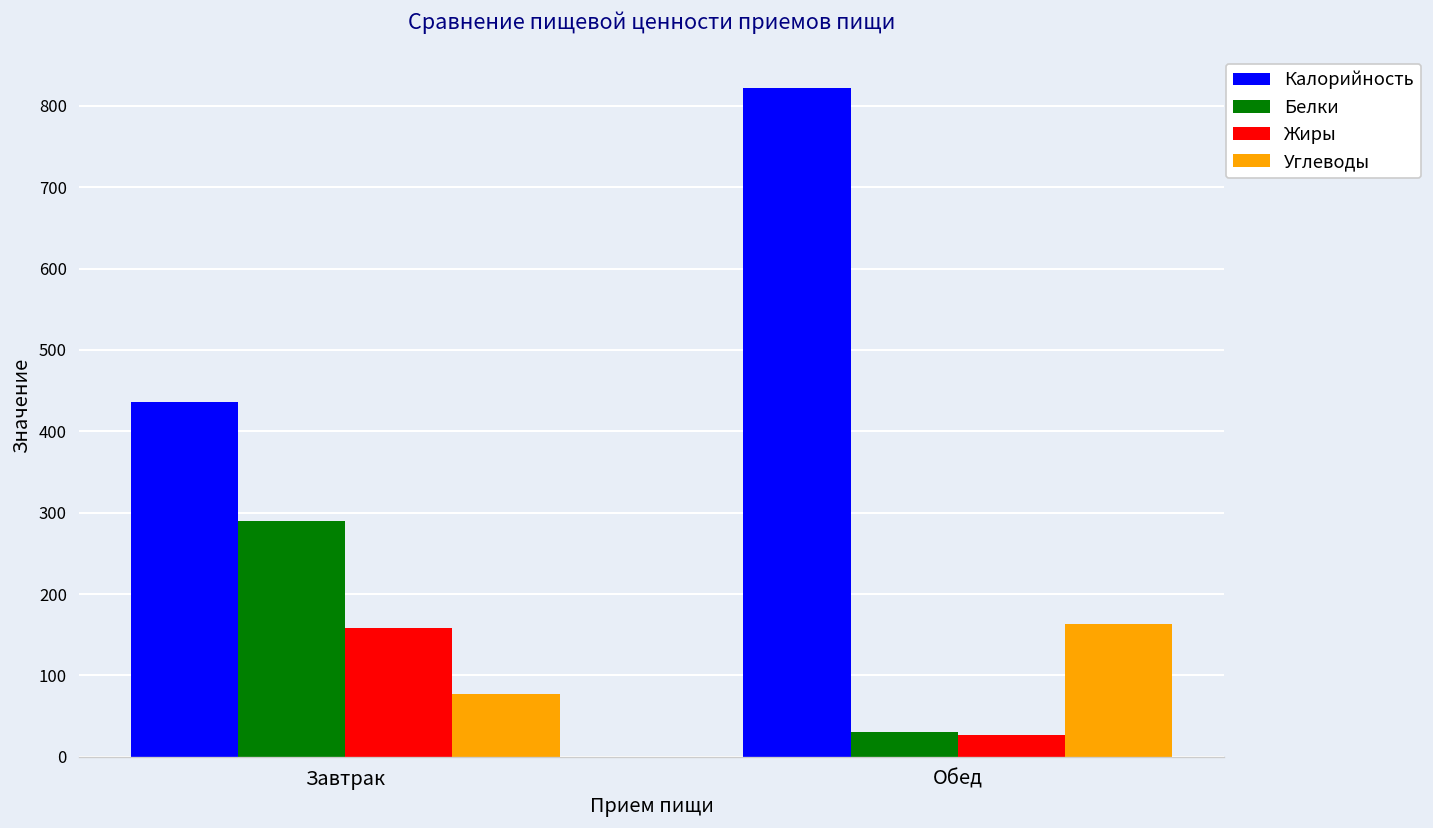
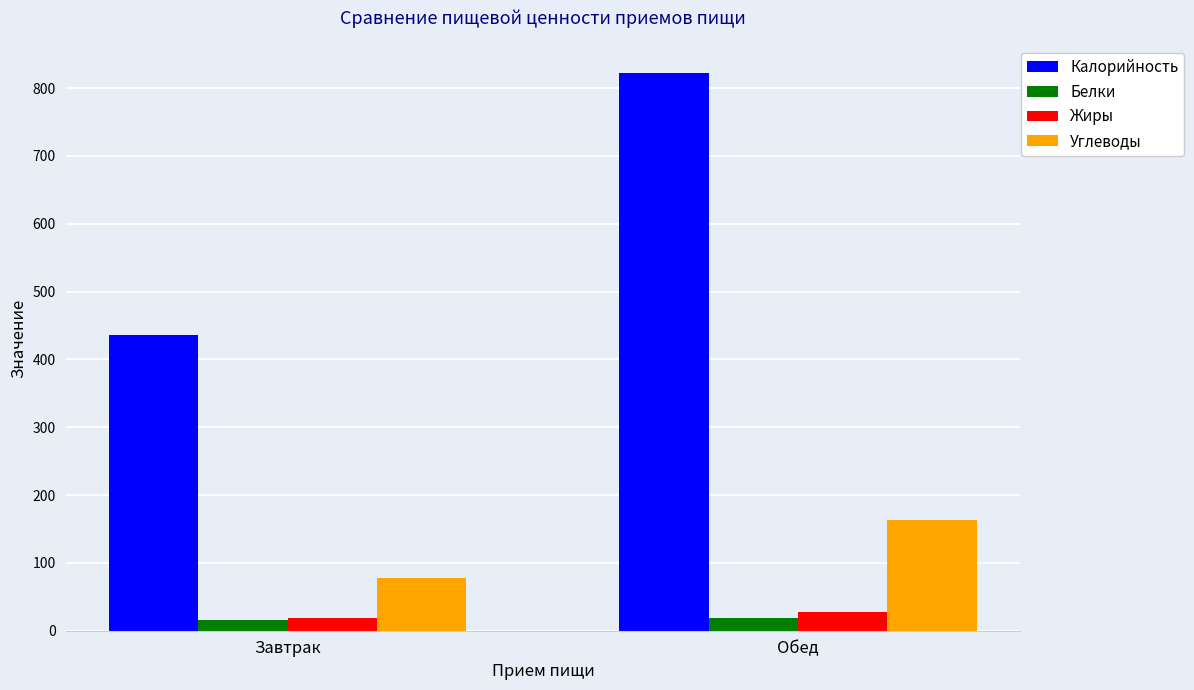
Белки, Завтрак: 290 -> 20
Жиры, Завтрак: 160 -> 20
Белки, Обед: 30 -> 20
